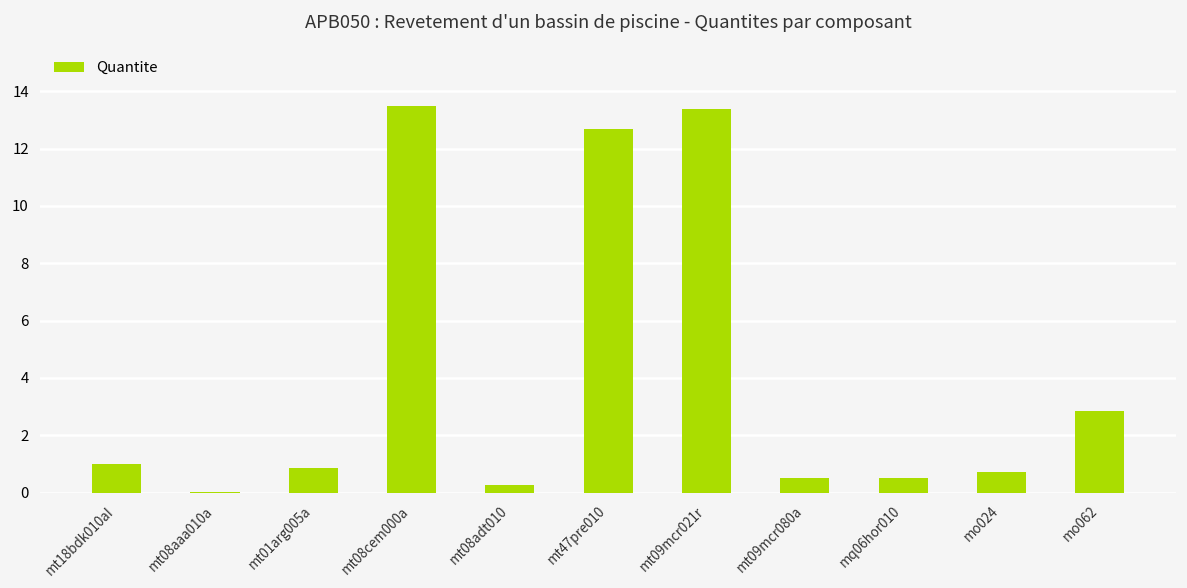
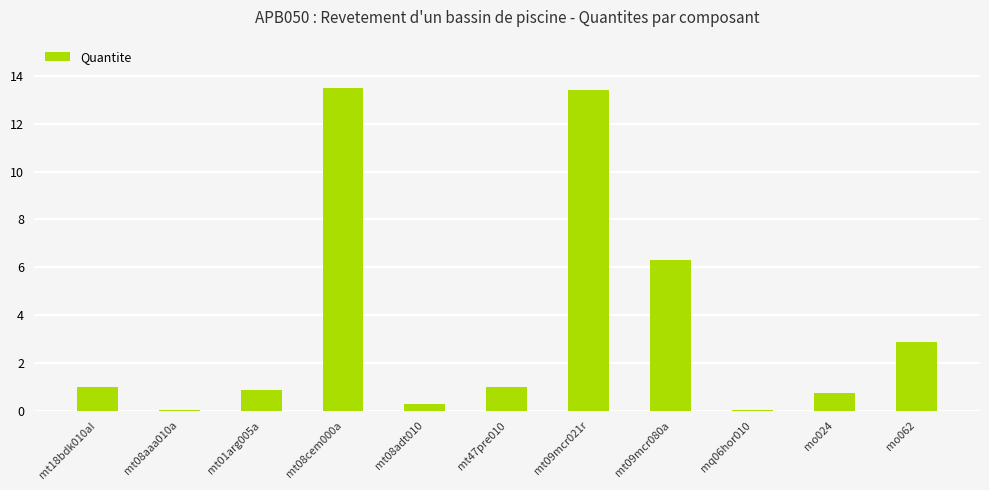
mt47pre010: 12.7 -> 1.0
mt09mcr080a: 0.5 -> 6.3
mq06hor010: 0.5 -> 0.0
